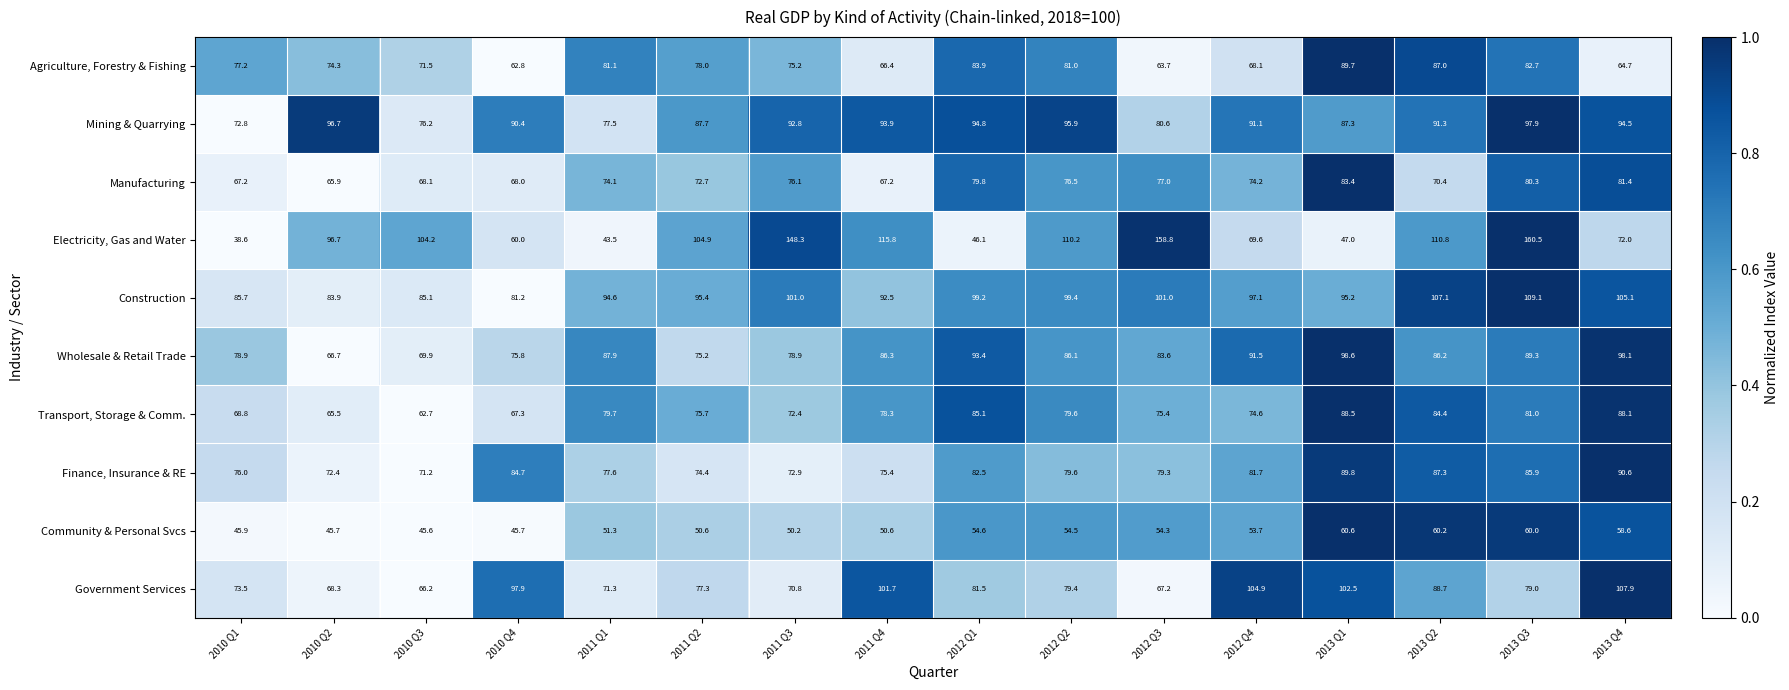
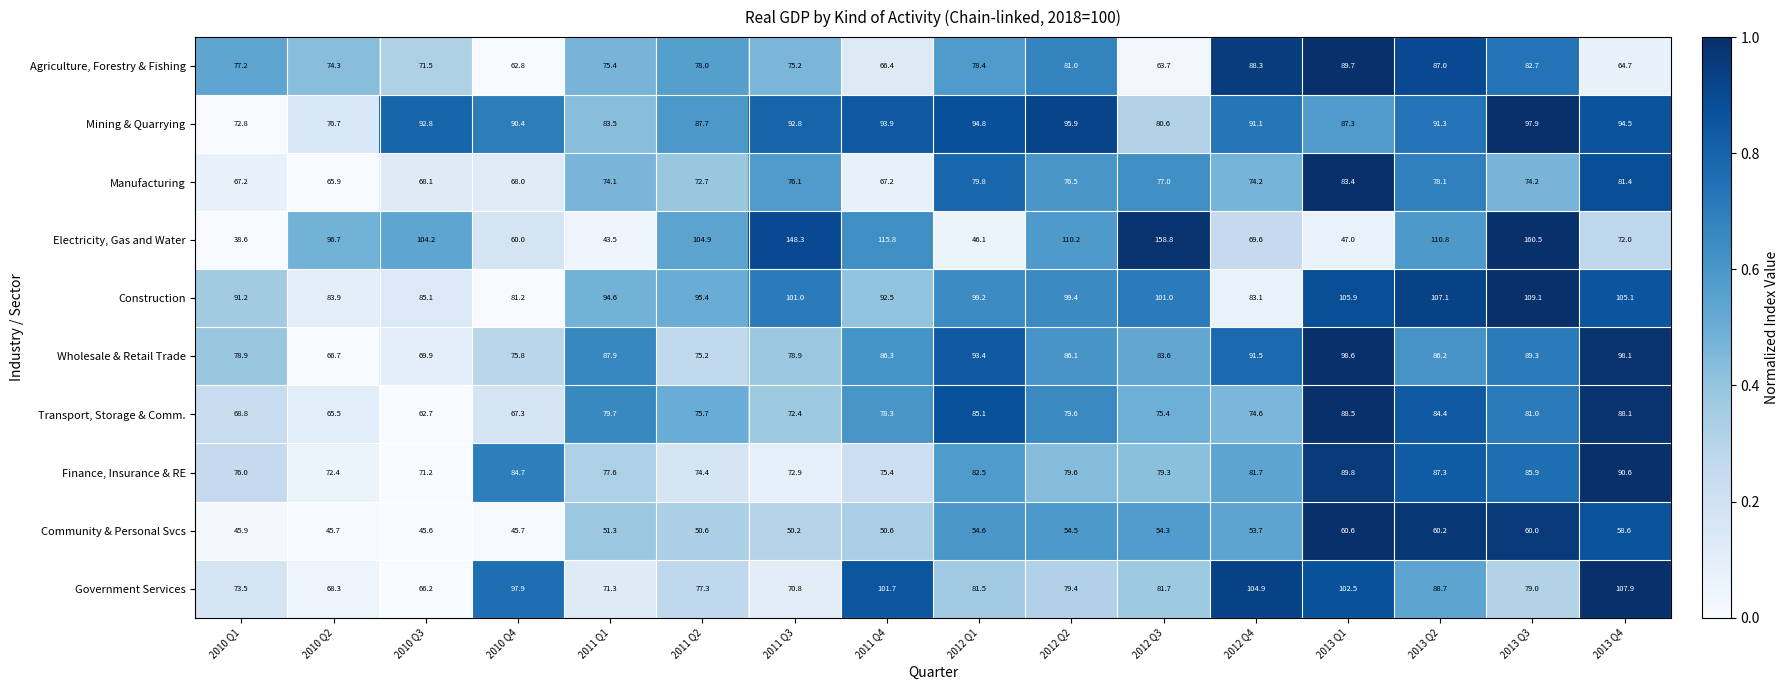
Agriculture, Forestry & Fishing, 2011 Q1: 81.1 -> 75.4
Agriculture, Forestry & Fishing, 2012 Q1: 83.9 -> 78.4
Agriculture, Forestry & Fishing, 2012 Q4: 68.1 -> 88.3
Mining & Quarrying, 2010 Q2: 96.7 -> 76.7
Mining & Quarrying, 2010 Q3: 76.2 -> 92.8
Mining & Quarrying, 2011 Q1: 77.5 -> 83.5
Manufacturing, 2013 Q2: 70.4 -> 78.1
Manufacturing, 2013 Q3: 80.3 -> 74.2
Construction, 2010 Q1: 85.7 -> 91.2
Construction, 2012 Q4: 97.1 -> 83.1
Construction, 2013 Q1: 95.2 -> 105.9
Government Services, 2012 Q3: 67.2 -> 81.7
